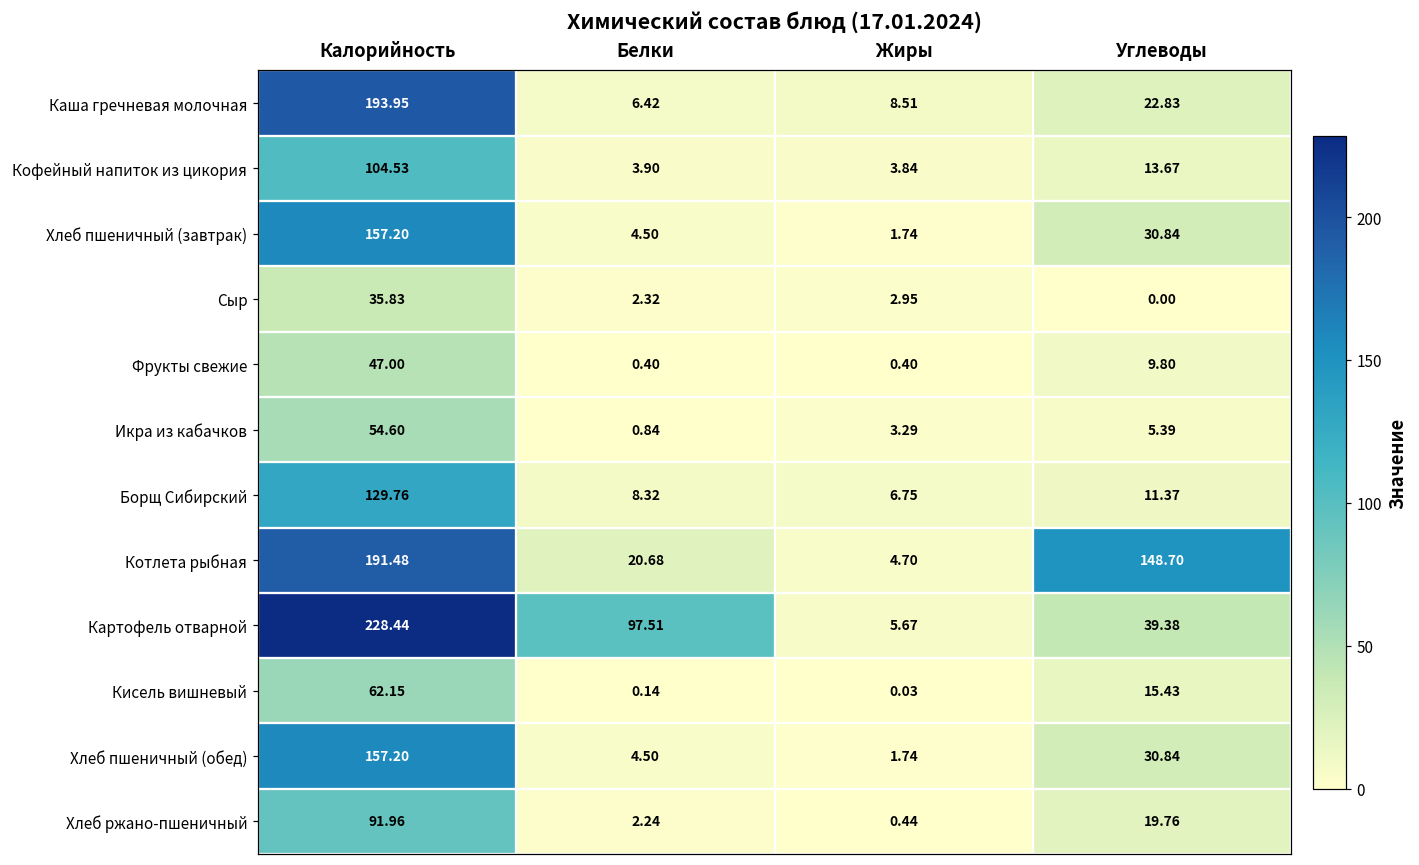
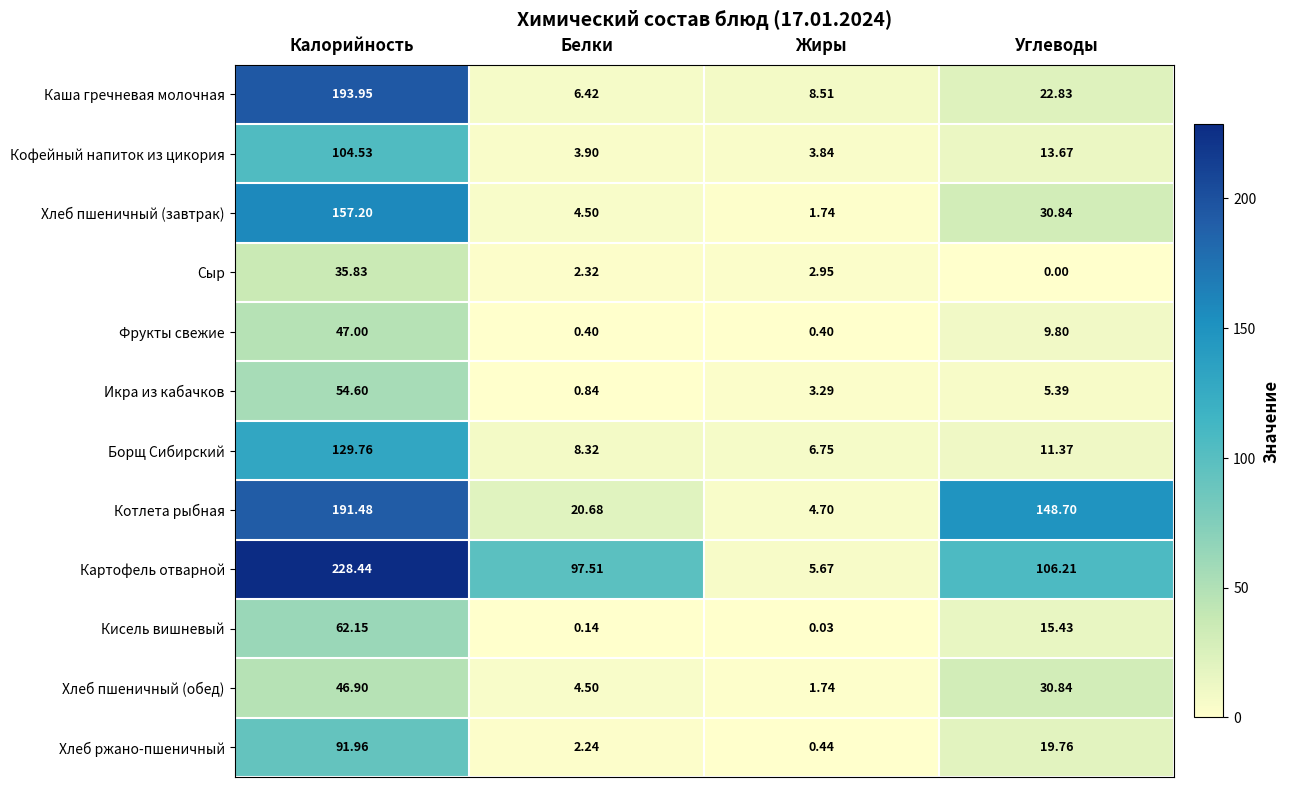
Картофель отварной, Углеводы: 39.38 -> 106.21
Хлеб пшеничный (обед), Калорийность: 157.20 -> 46.90
